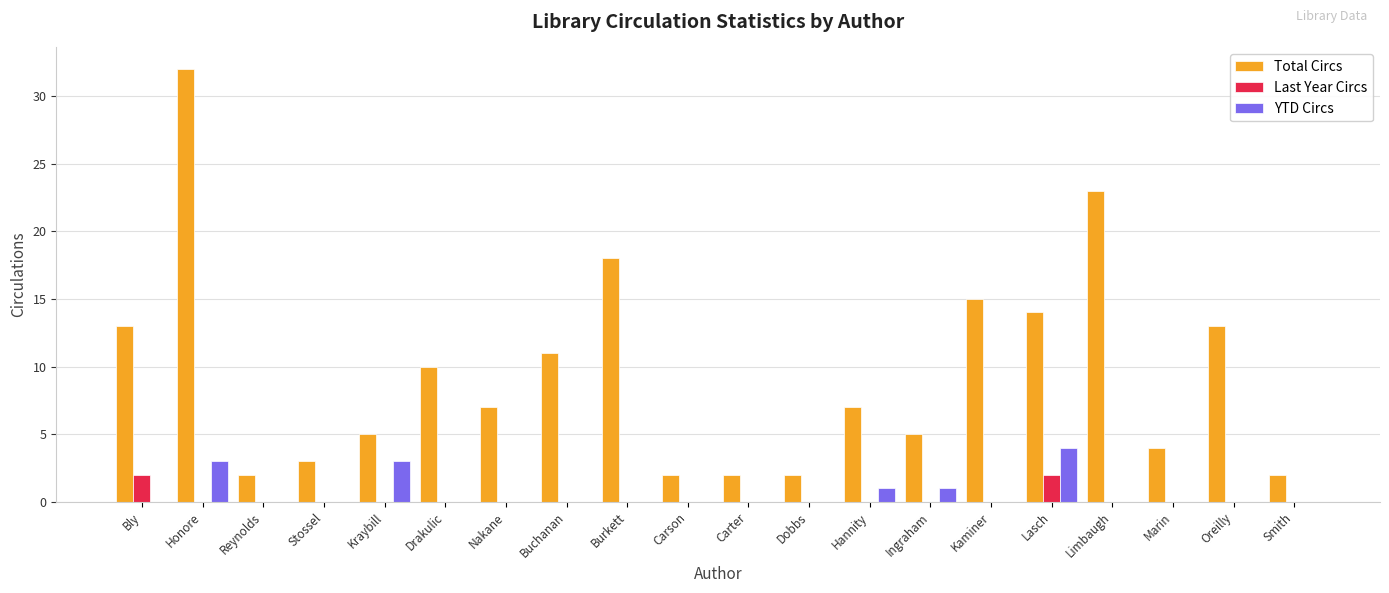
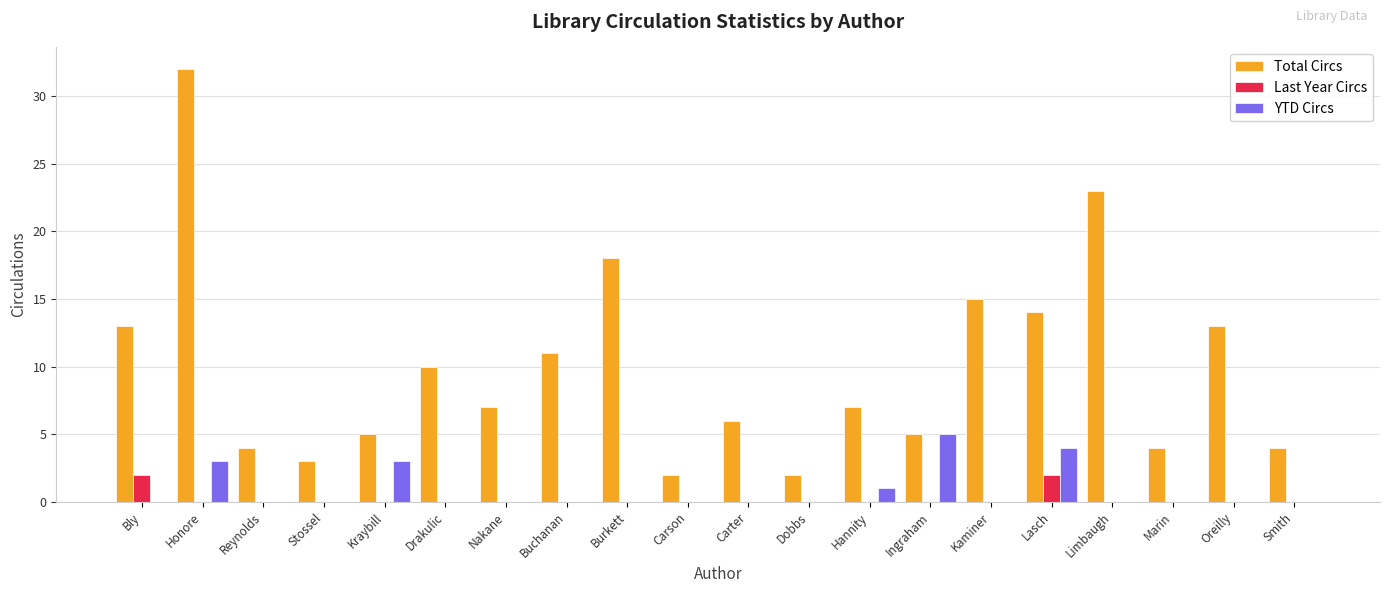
Total Circs, Reynolds: 2 -> 4
Total Circs, Carter: 2 -> 6
YTD Circs, Ingraham: 1 -> 5
Total Circs, Smith: 2 -> 4
